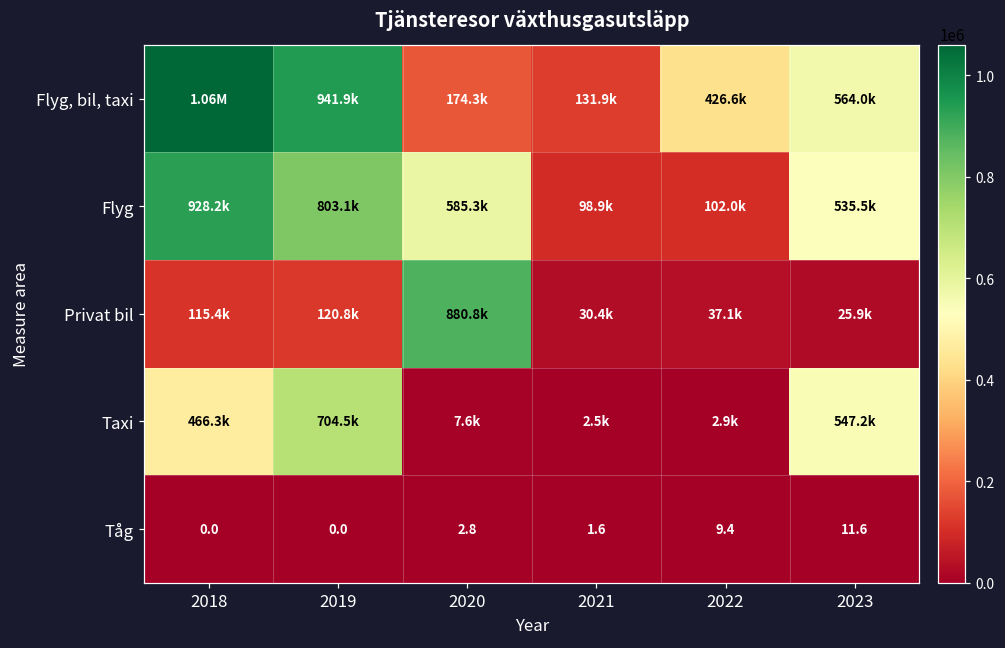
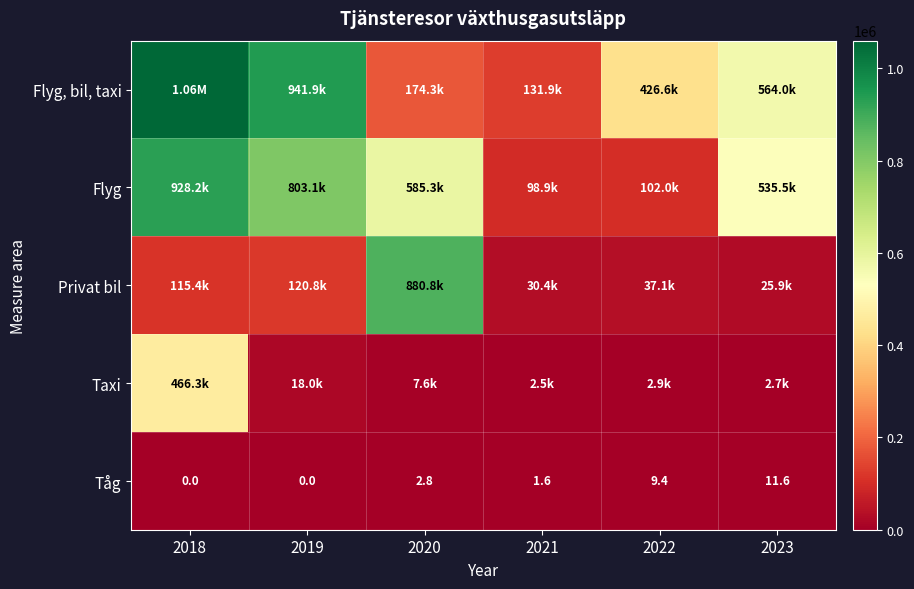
Taxi, 2019: 704.5k -> 18.0k
Taxi, 2023: 547.2k -> 2.7k
